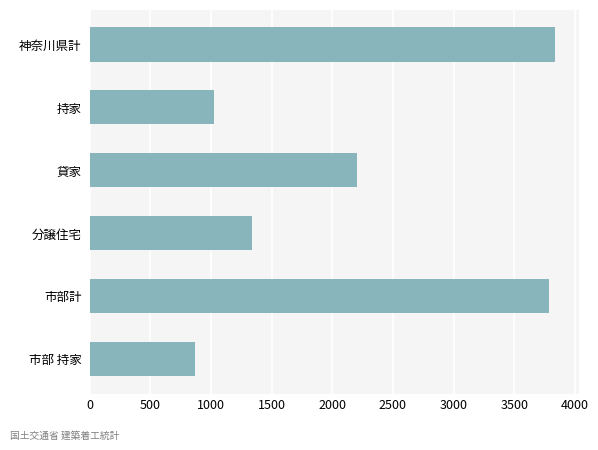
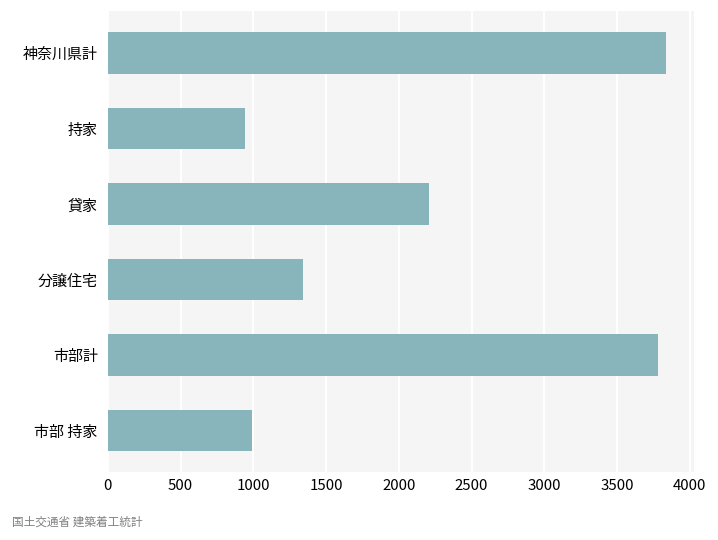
持家: 1030 -> 940
市部 持家: 870 -> 990
